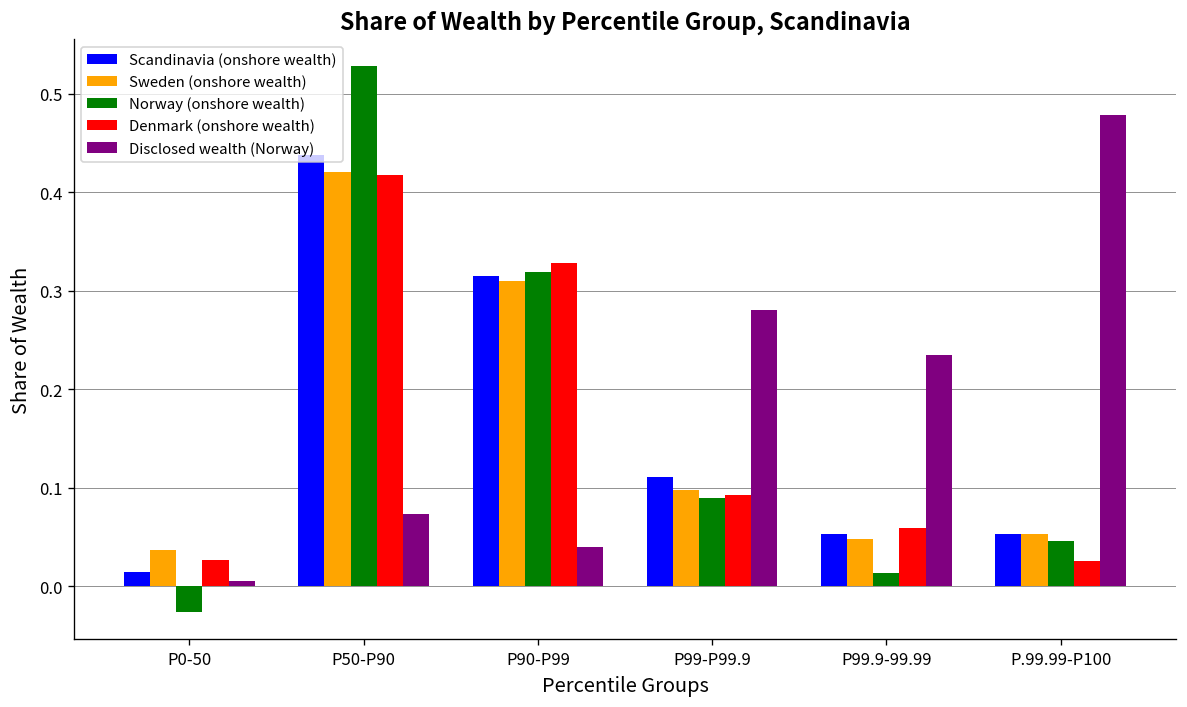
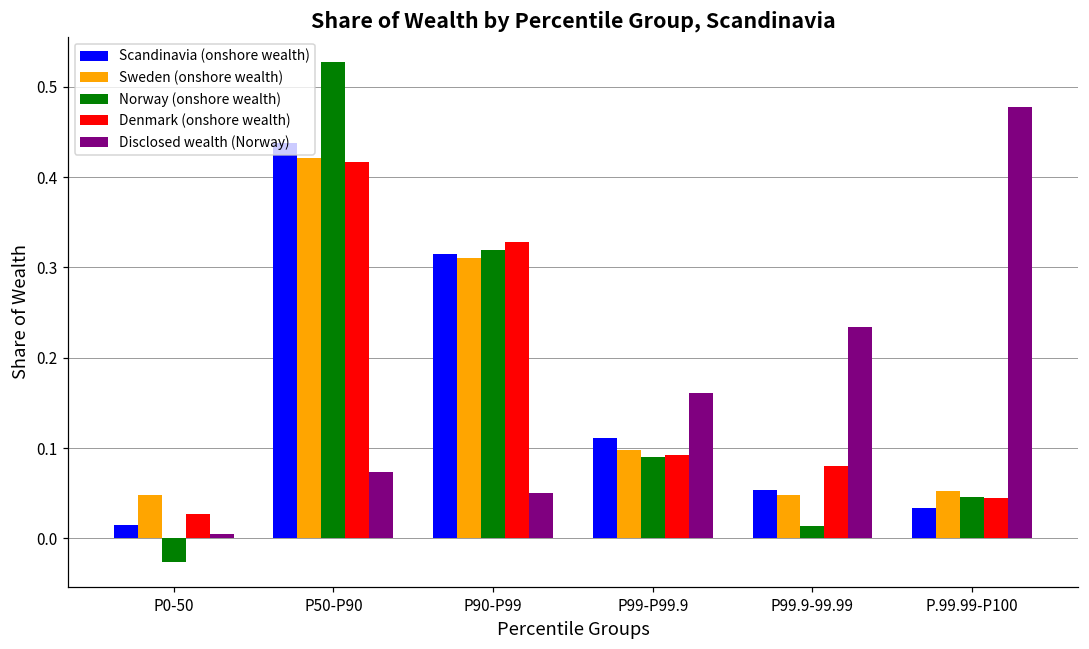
Sweden (onshore wealth), P0-50: 0.04 -> 0.05
Disclosed wealth (Norway), P90-P99: 0.04 -> 0.05
Disclosed wealth (Norway), P99-P99.9: 0.28 -> 0.16
Denmark (onshore wealth), P99.9-99.99: 0.06 -> 0.08
Scandinavia (onshore wealth), P.99.99-P100: 0.05 -> 0.03
Denmark (onshore wealth), P.99.99-P100: 0.03 -> 0.05
